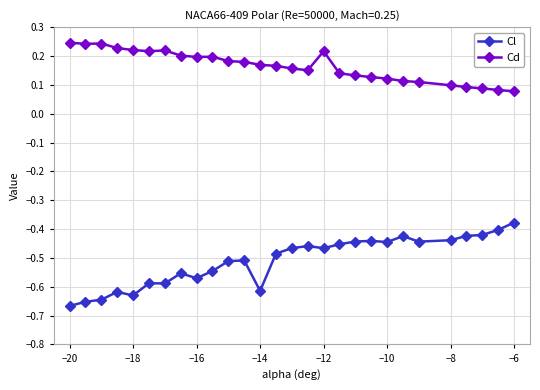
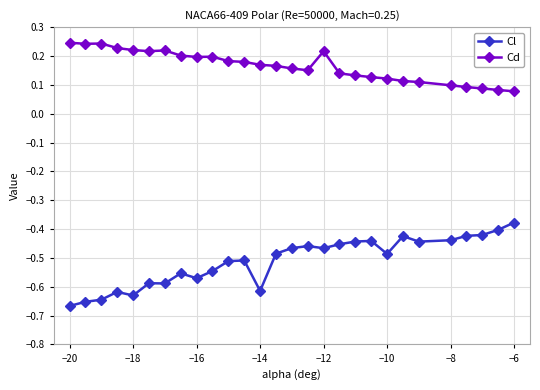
Cl, −10: -0.44 -> -0.49
